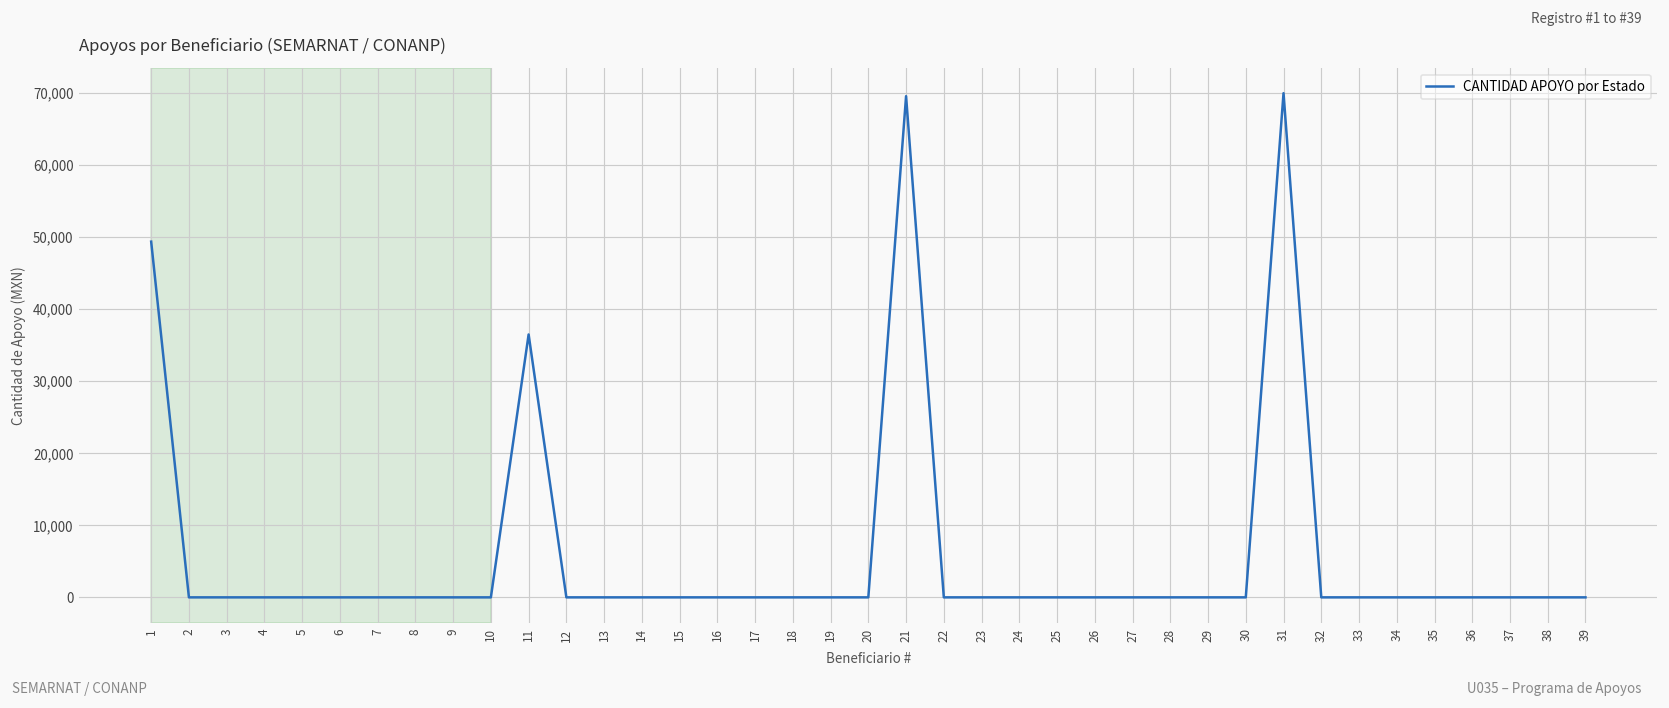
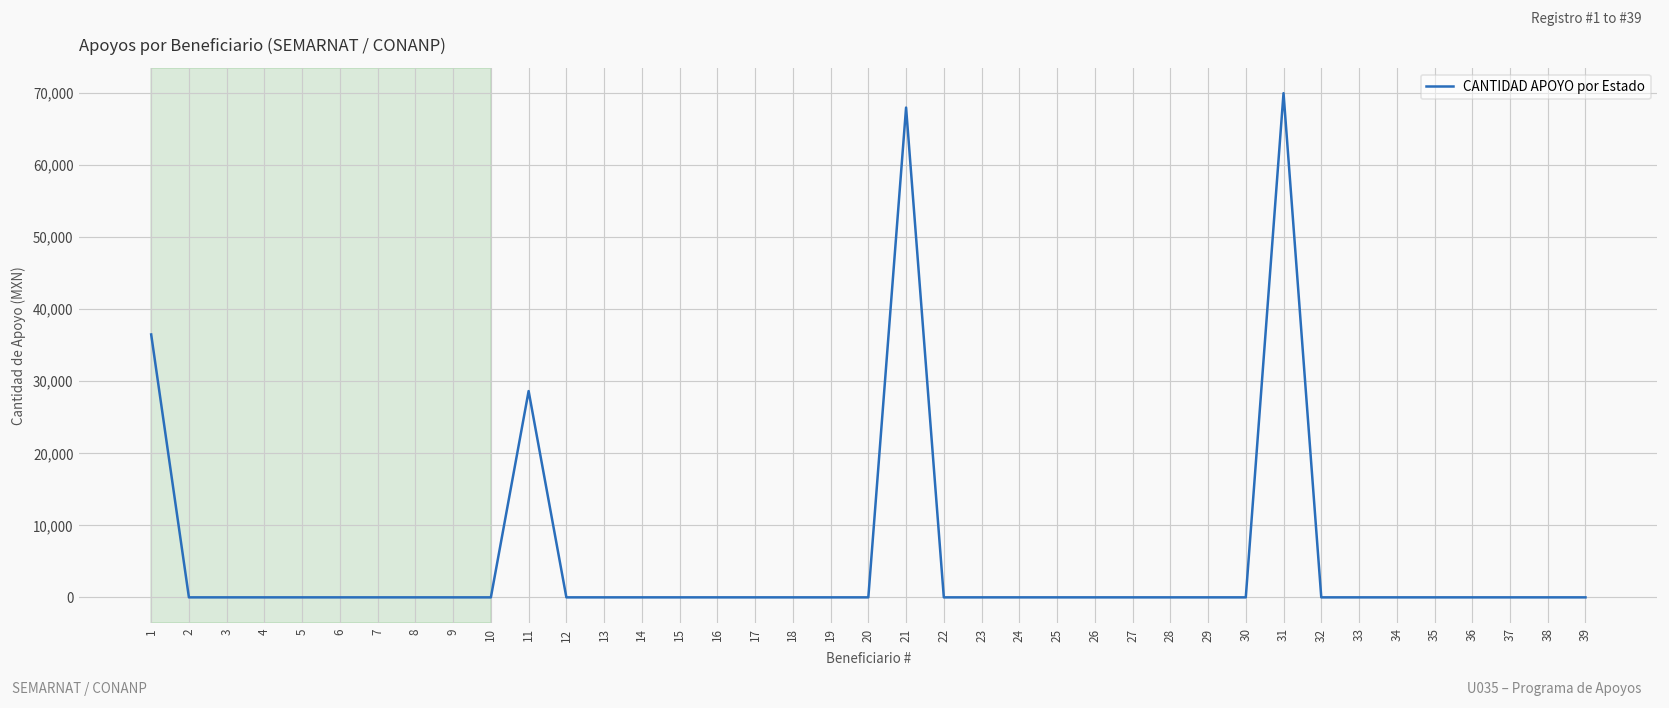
1: 49,000 -> 37,000
11: 37,000 -> 29,000
21: 70,000 -> 68,000
